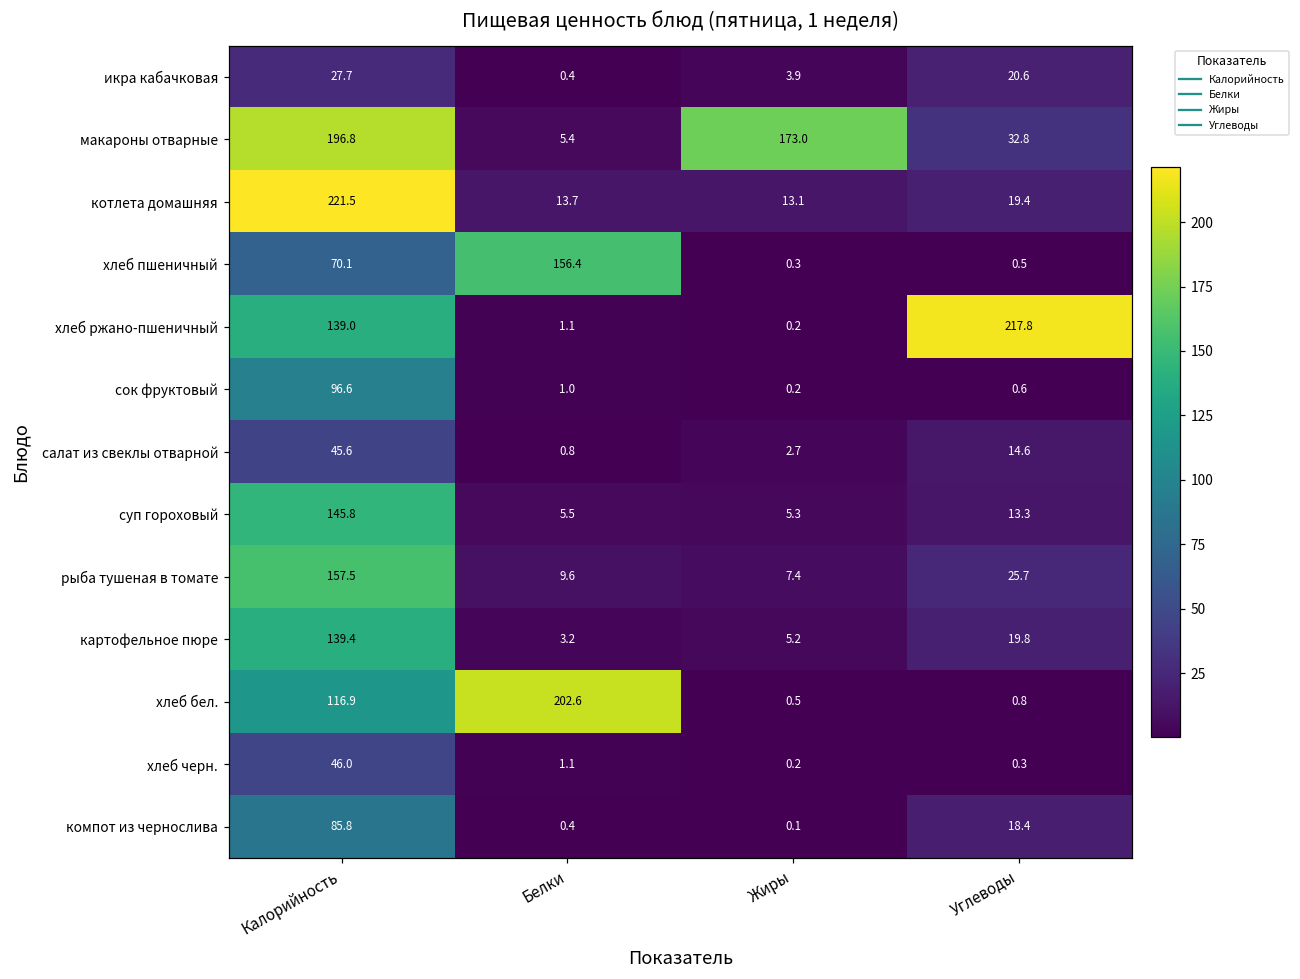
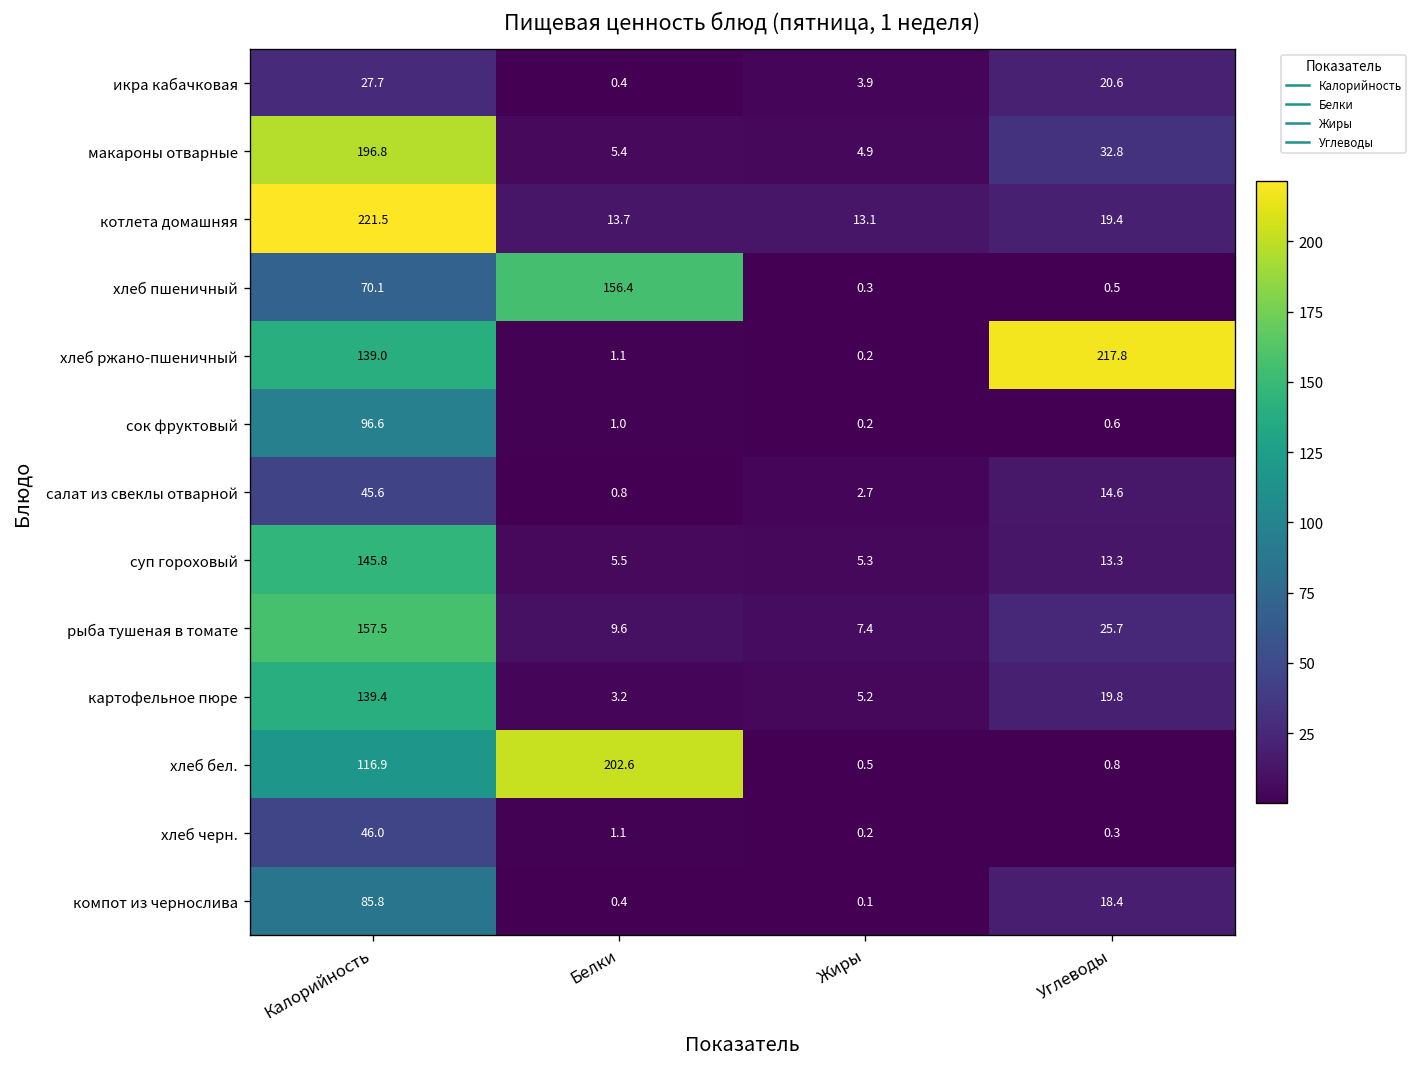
макароны отварные, Жиры: 173.0 -> 4.9
